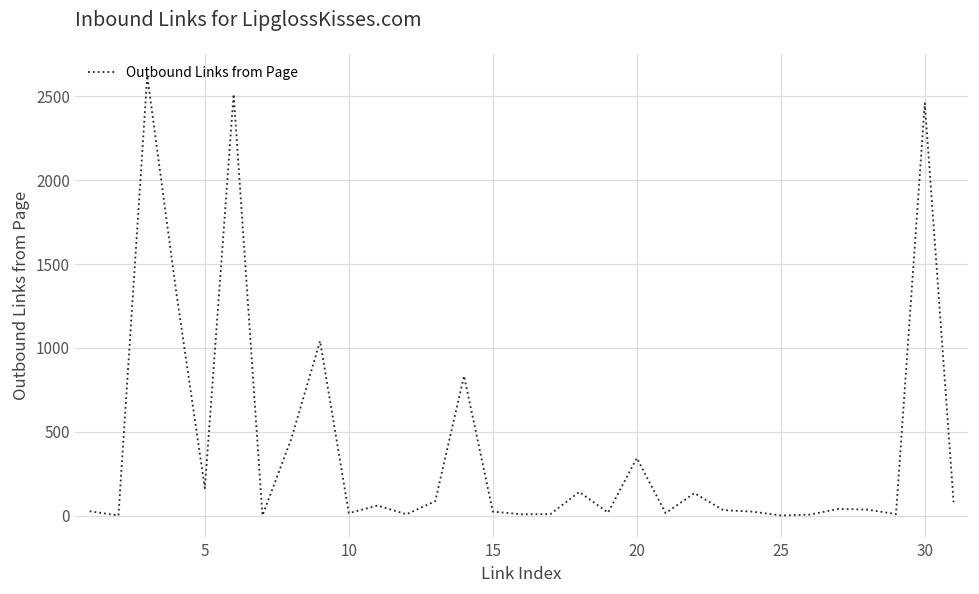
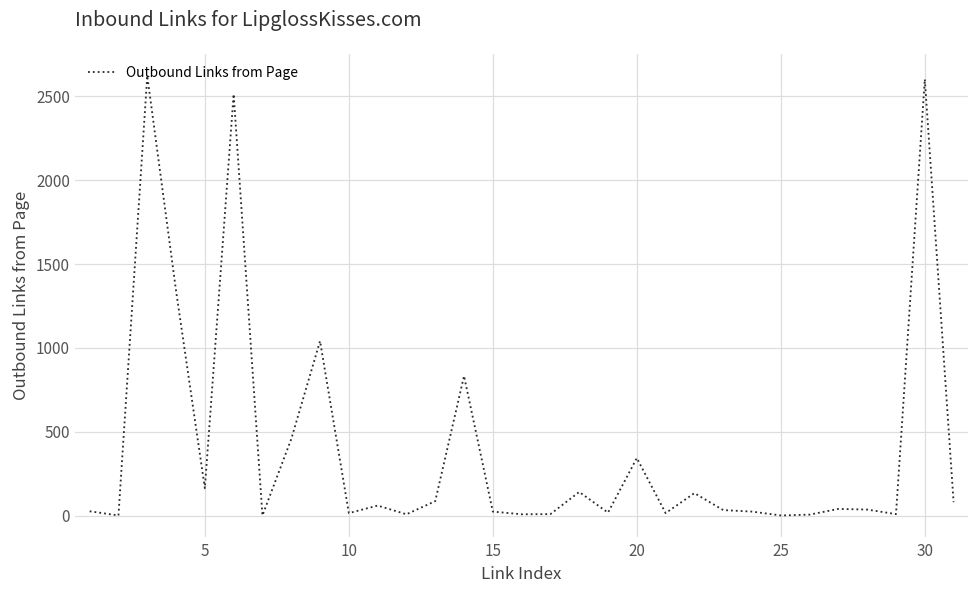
30: 2460 -> 2600
